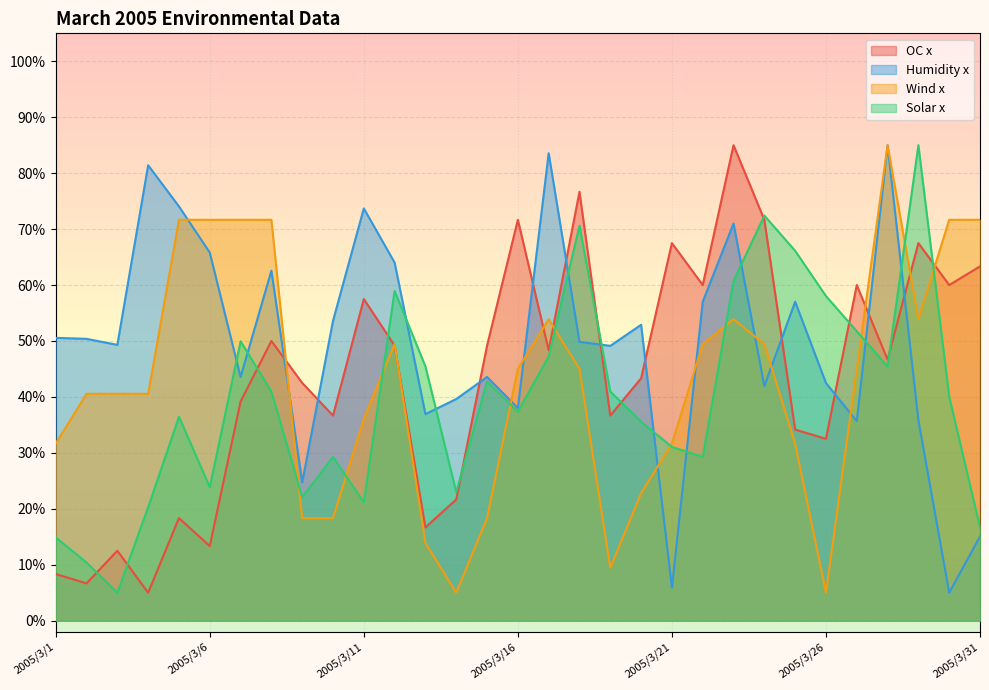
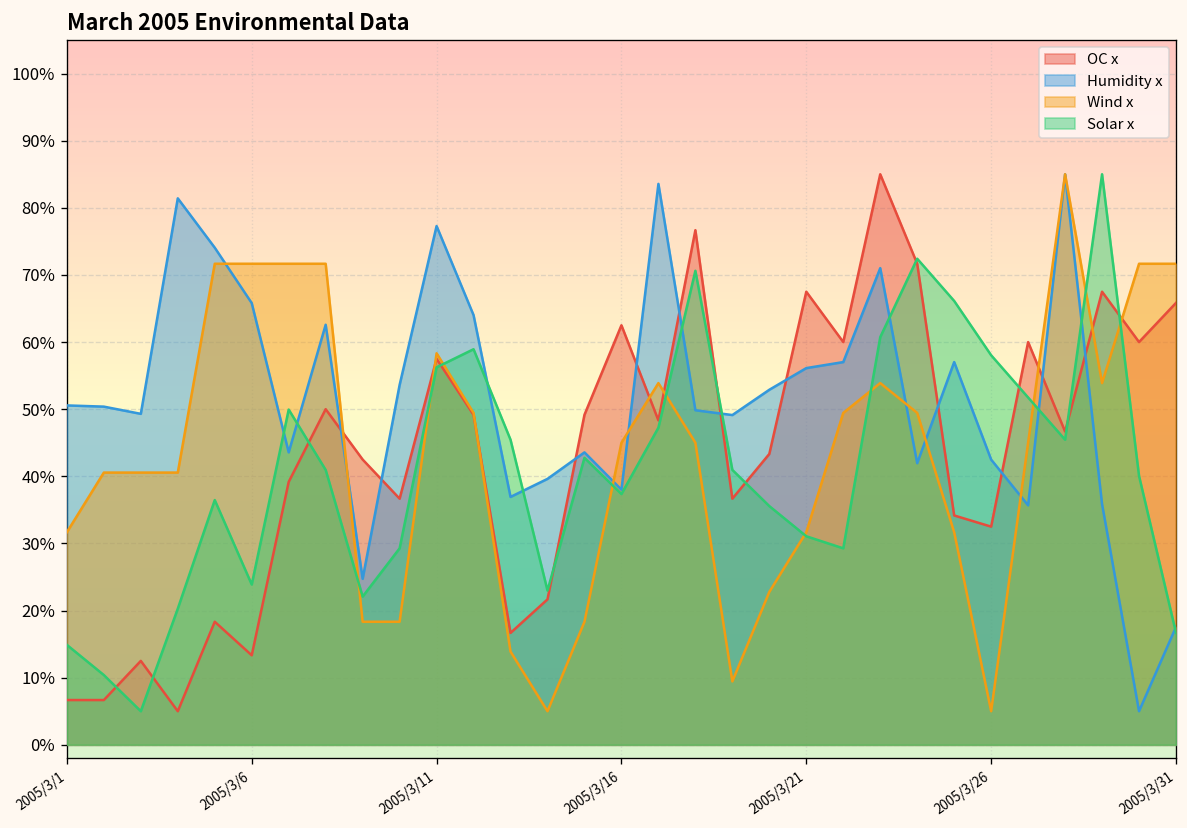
OC x, 2005/3/1: 8% -> 7%
Humidity x, 2005/3/11: 74% -> 77%
Wind x, 2005/3/11: 36% -> 58%
Solar x, 2005/3/11: 21% -> 56%
OC x, 2005/3/16: 72% -> 63%
Humidity x, 2005/3/21: 6% -> 56%
OC x, 2005/3/31: 63% -> 66%
Humidity x, 2005/3/31: 15% -> 18%
